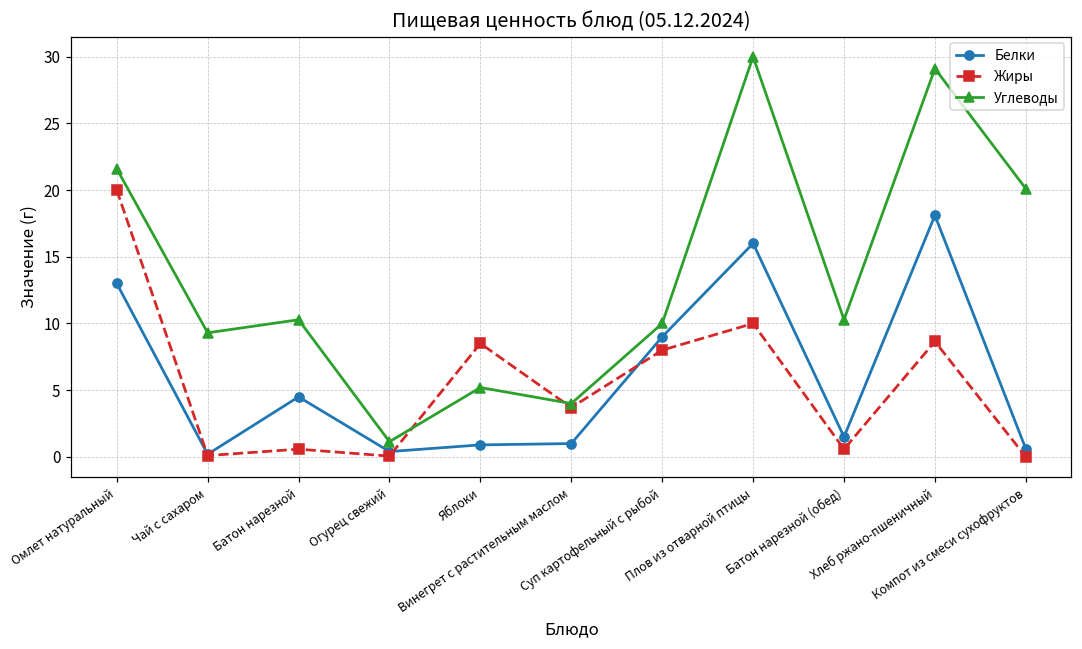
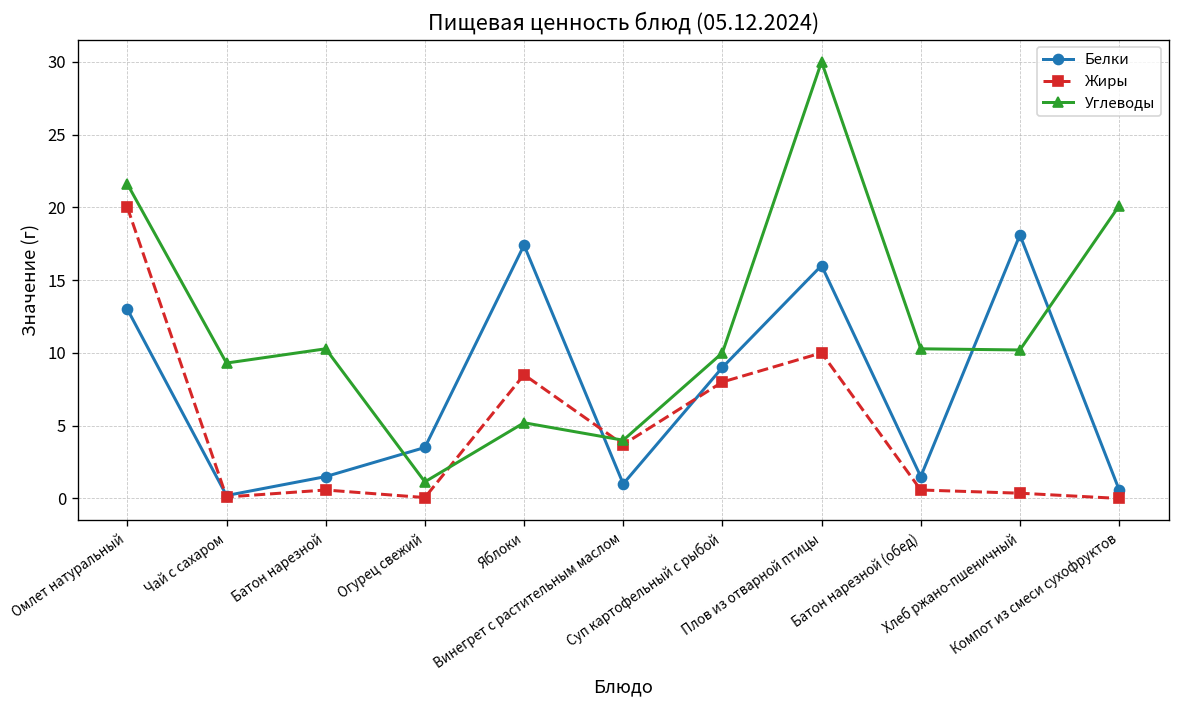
Белки, Батон нарезной: 4.5 -> 1.5
Белки, Огурец свежий: 0.4 -> 3.5
Белки, Яблоки: 0.9 -> 17.4
Жиры, Хлеб ржано-пшеничный: 8.7 -> 0.4
Углеводы, Хлеб ржано-пшеничный: 29.1 -> 10.2
